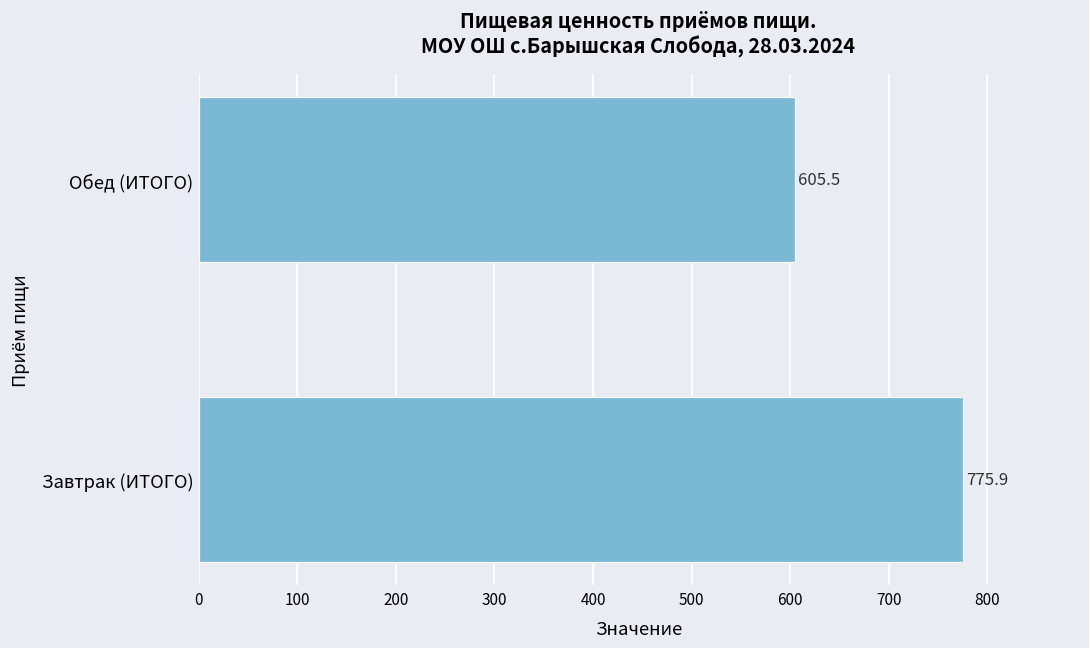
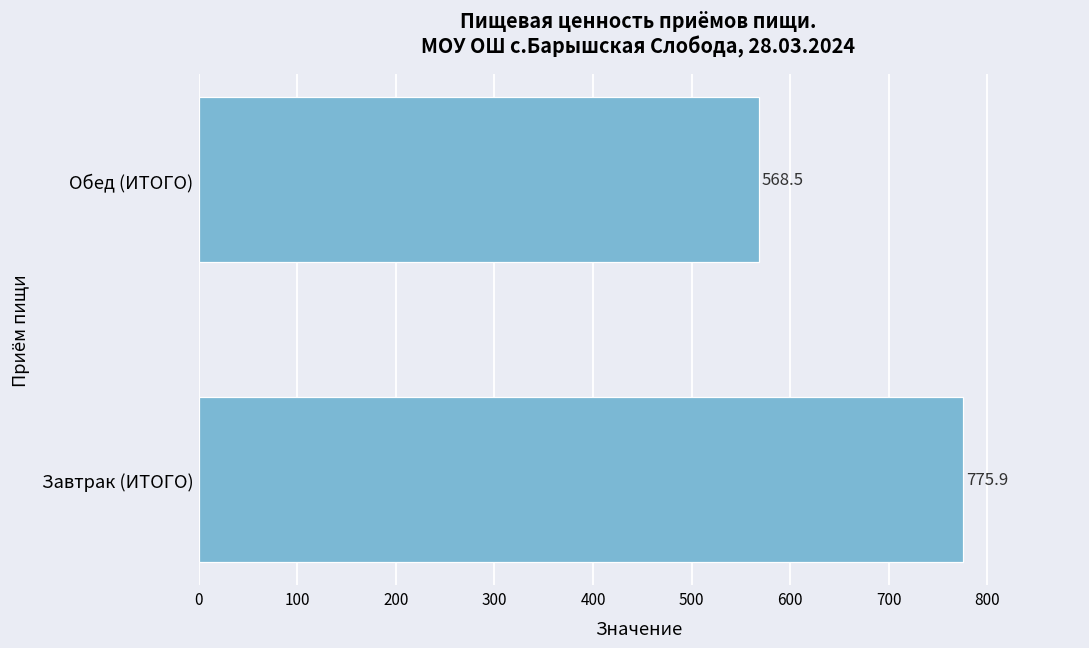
Обед (ИТОГО): 605.5 -> 568.5
